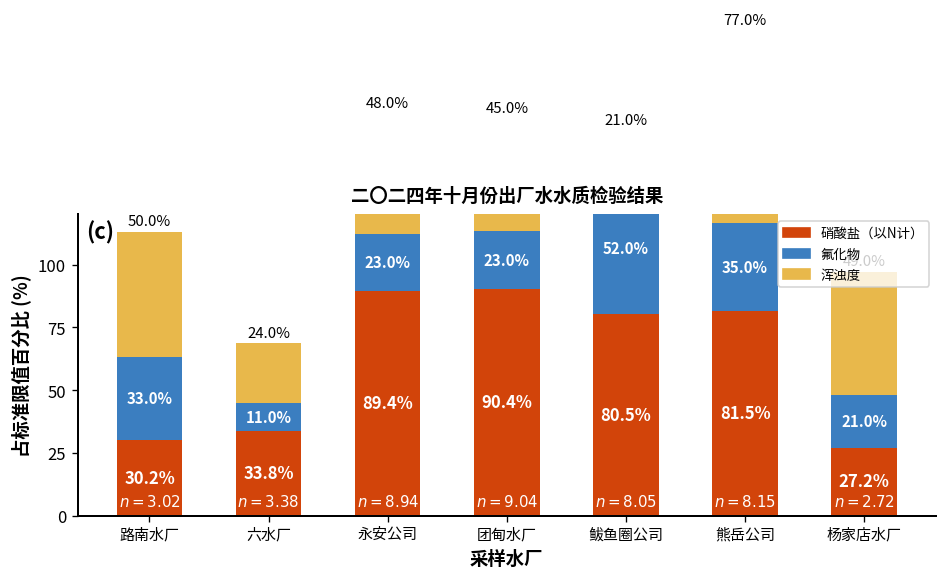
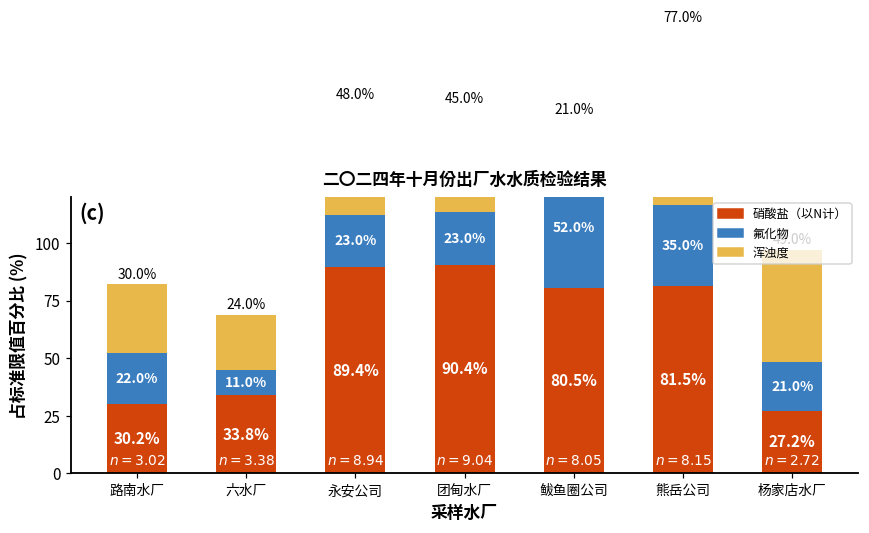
氟化物, 路南水厂: 33.0% -> 22.0%
浑浊度, 路南水厂: 50.0% -> 30.0%
